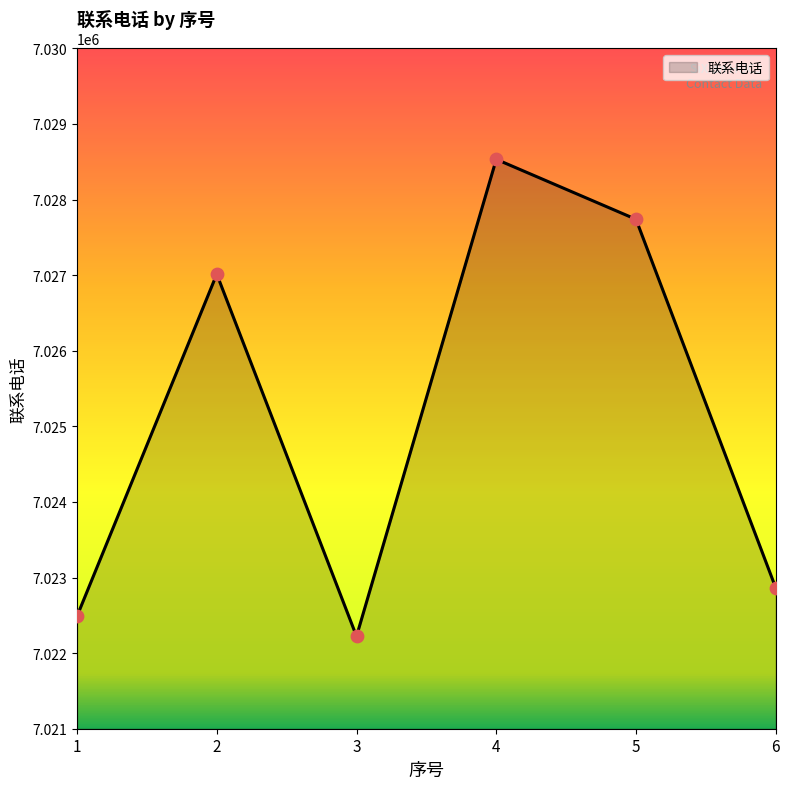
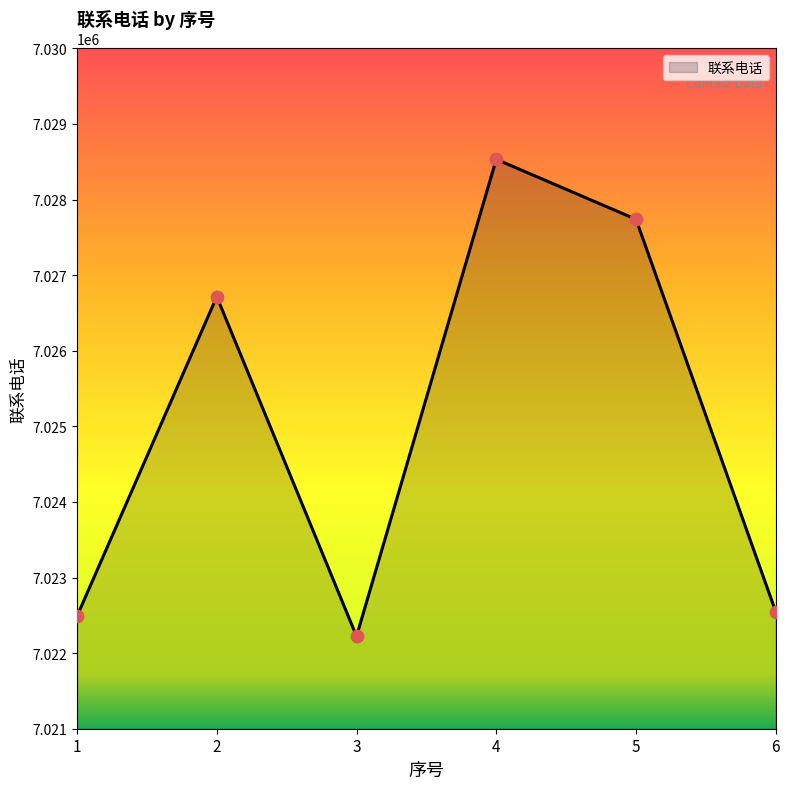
联系电话, 2: 7027000 -> 7026700
联系电话, 6: 7022900 -> 7022500
